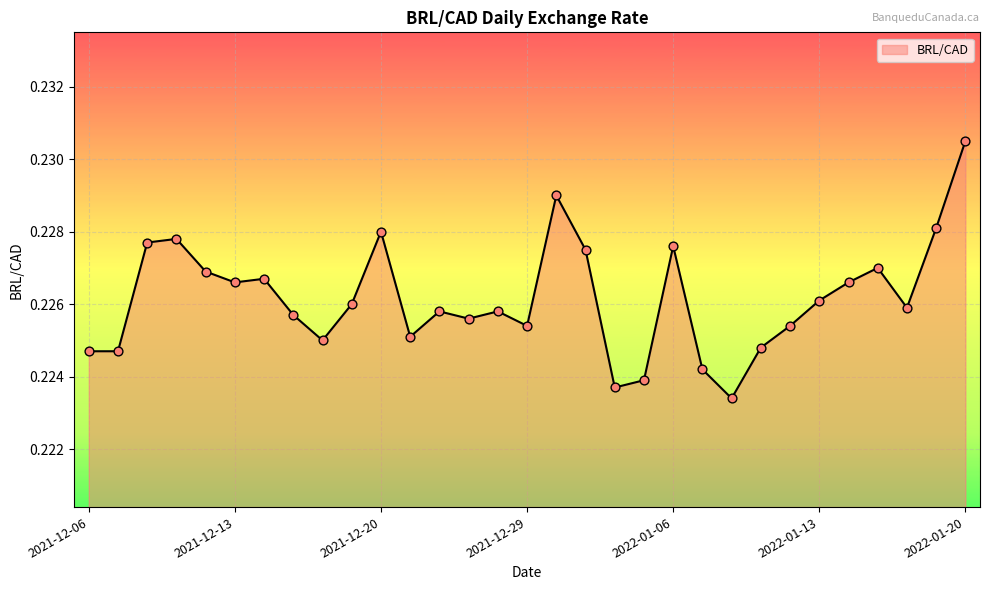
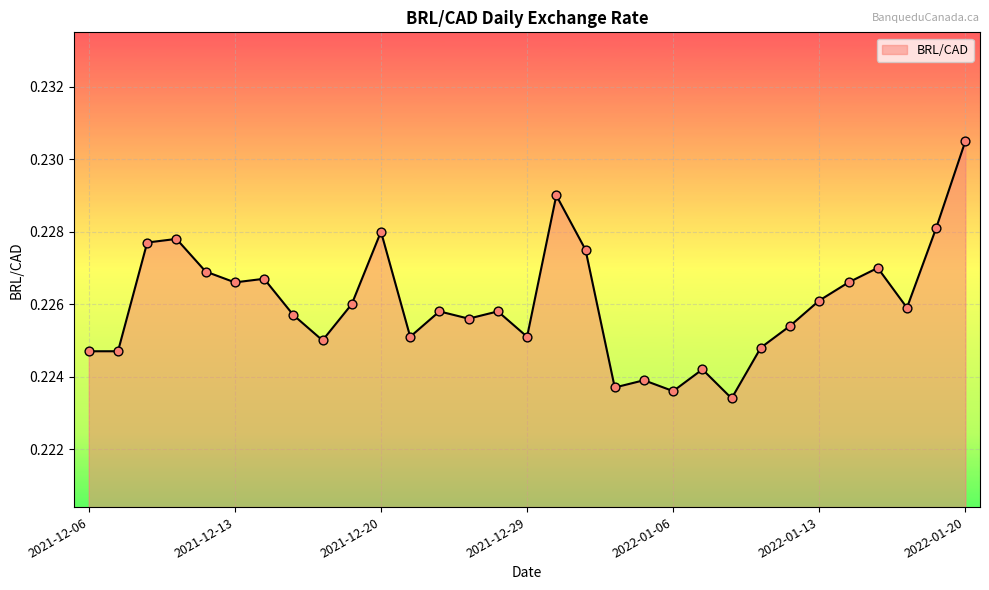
2021-12-29: 0.2254 -> 0.2251
2022-01-06: 0.2276 -> 0.2236
